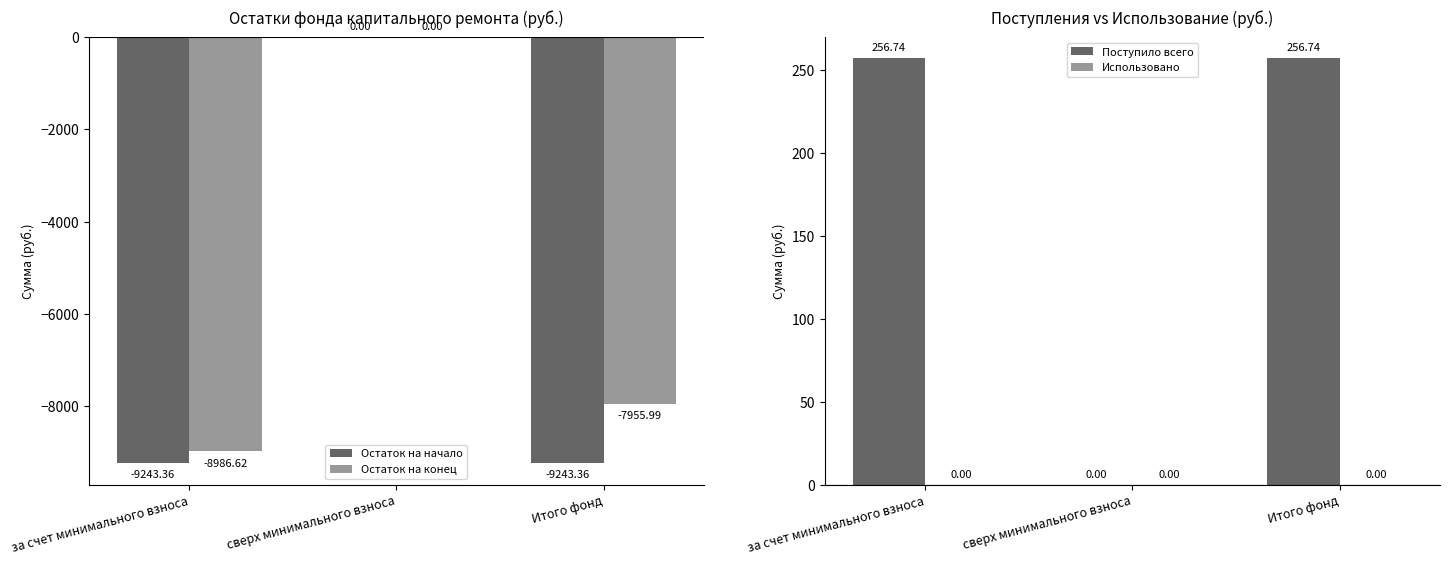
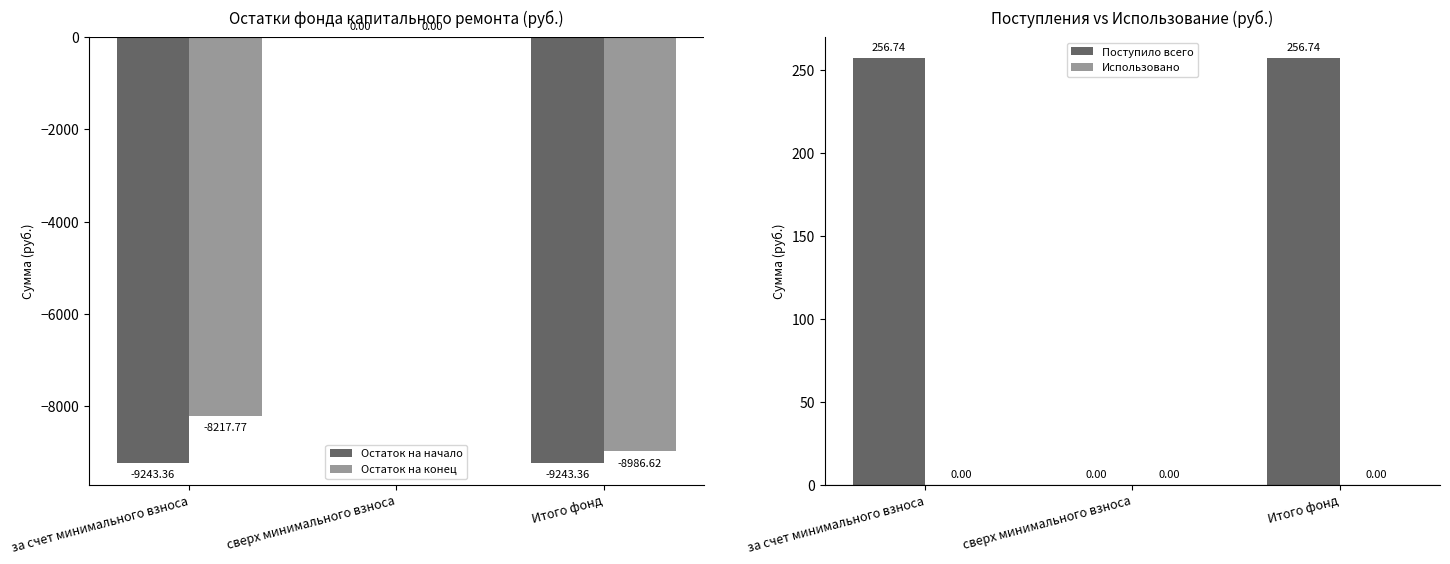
Остатки фонда капитального ремонта (руб.), Остаток на конец, за счет минимального взноса: -8986.62 -> -8217.77
Остатки фонда капитального ремонта (руб.), Остаток на конец, Итого фонд: -7955.99 -> -8986.62
